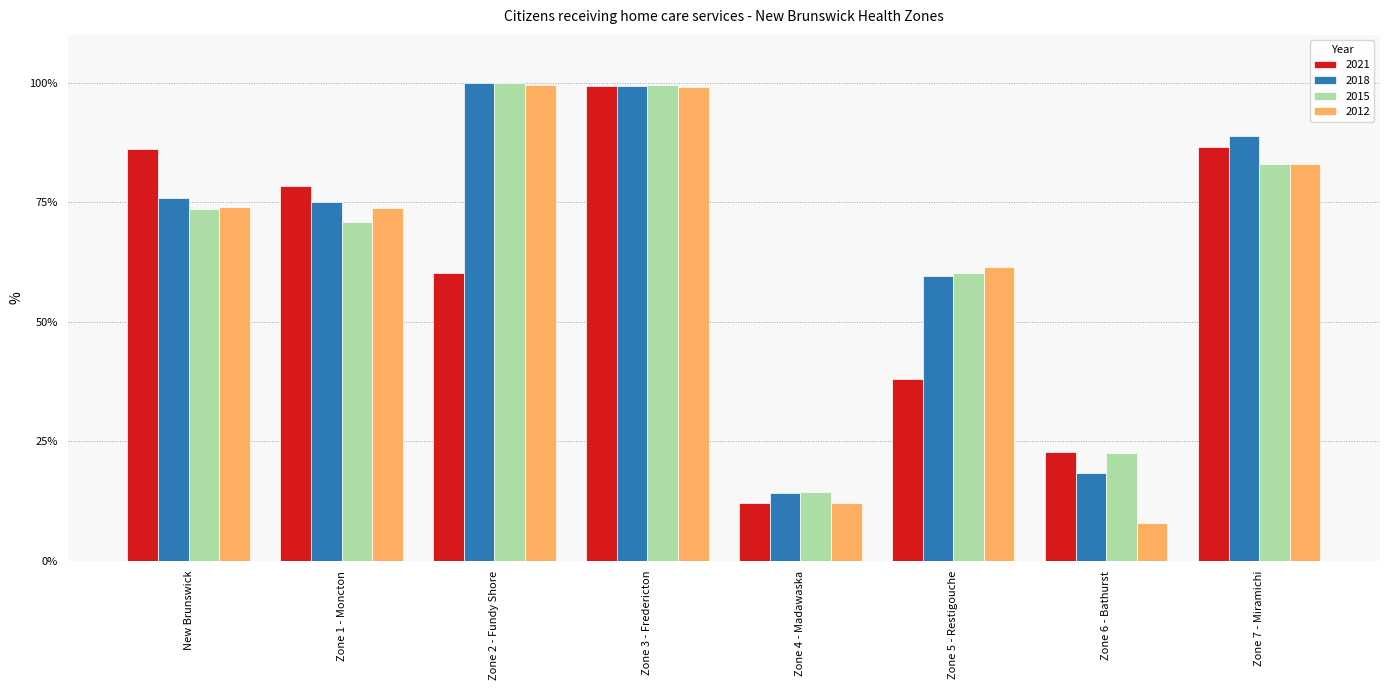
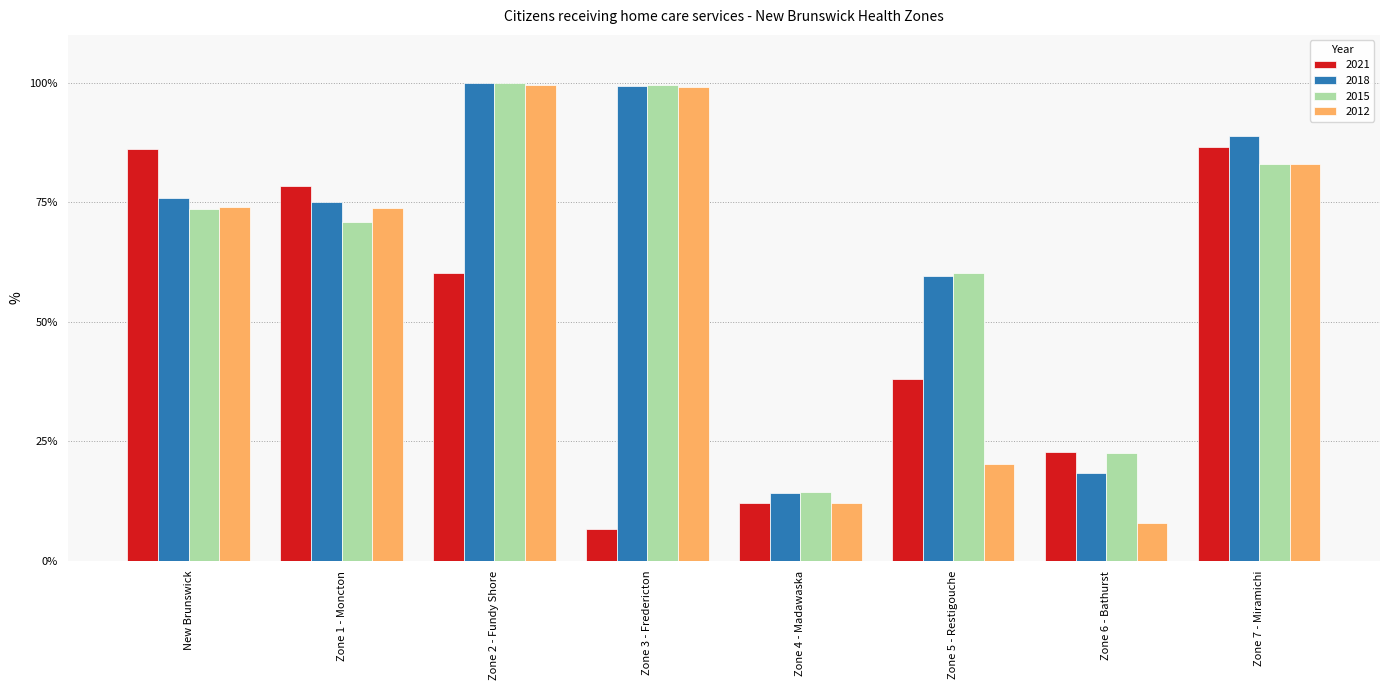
2021, Zone 3 - Fredericton: 99% -> 7%
2012, Zone 5 - Restigouche: 61% -> 20%
